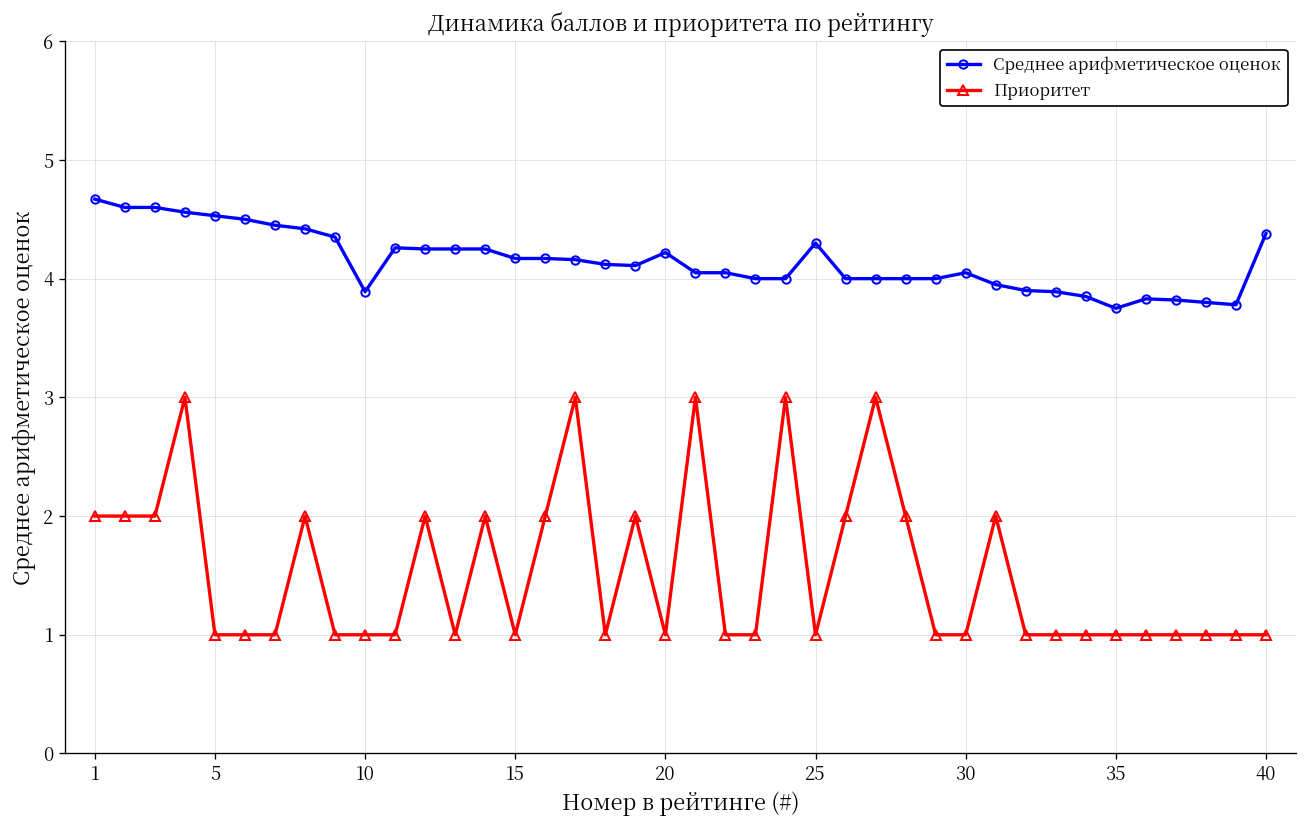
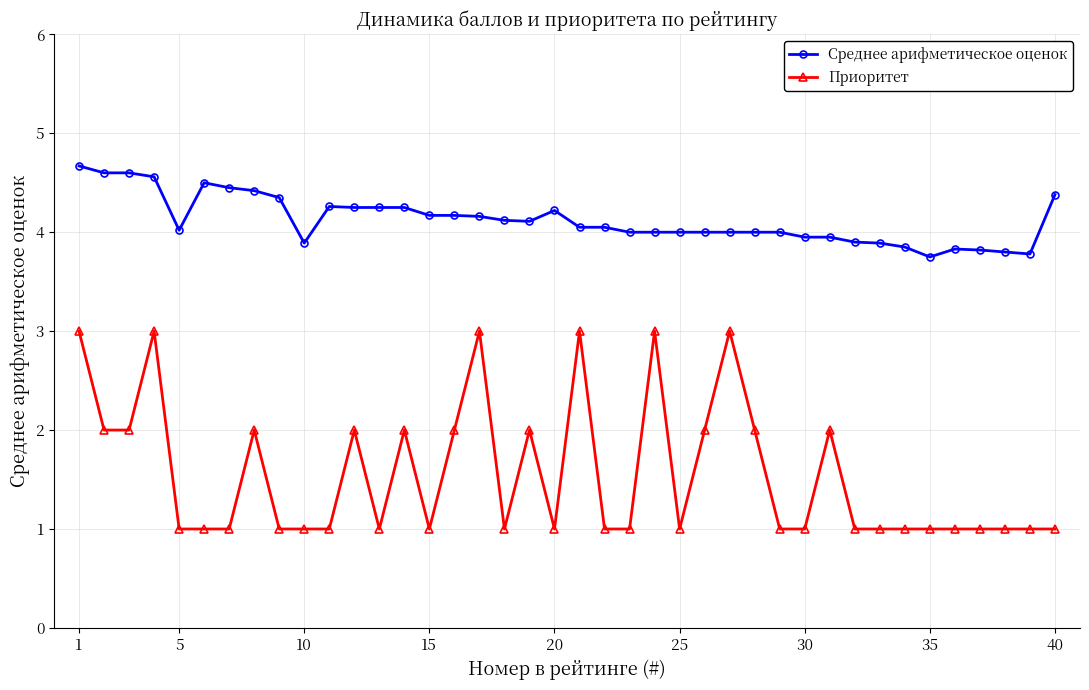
Приоритет, 1: 2 -> 3
Среднее арифметическое оценок, 5: 4.5 -> 4.0
Среднее арифметическое оценок, 25: 4.3 -> 4.0
Среднее арифметическое оценок, 30: 4.1 -> 4.0
